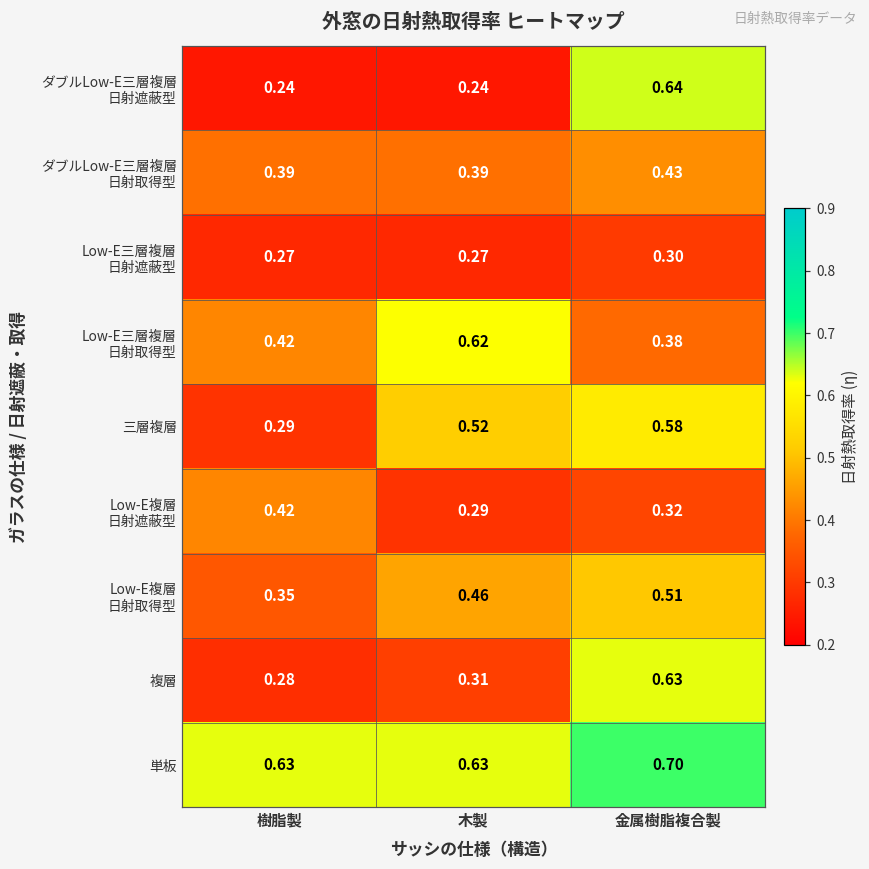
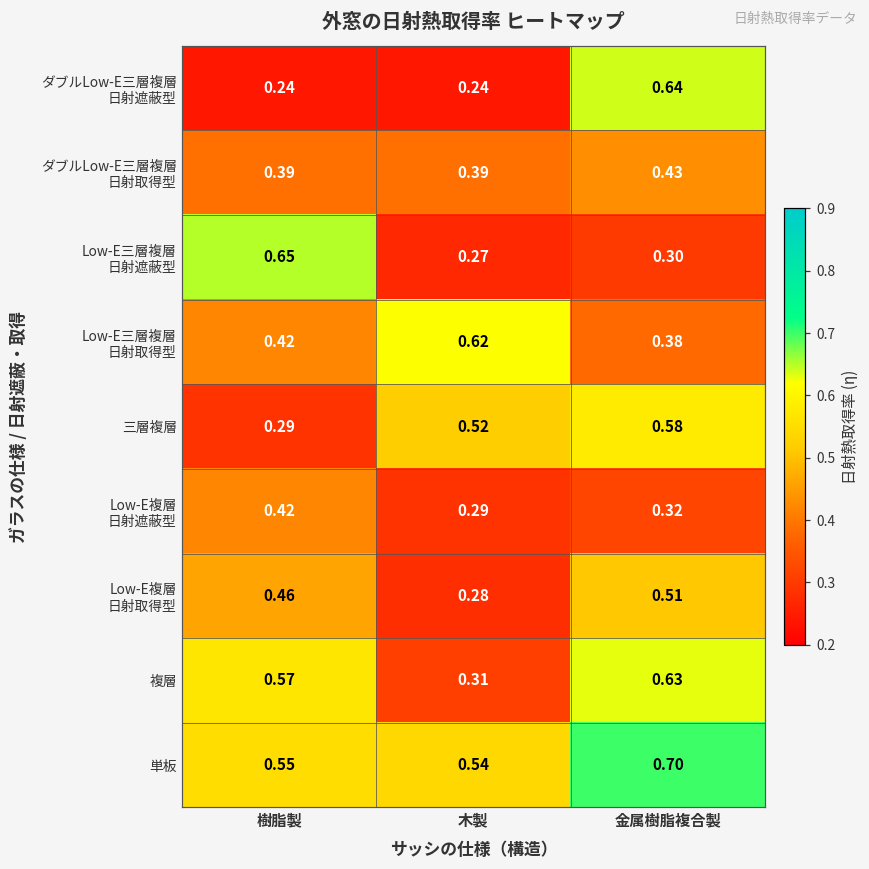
Low-E三層複層 日射遮蔽型, 樹脂製: 0.27 -> 0.65
Low-E複層 日射取得型, 樹脂製: 0.35 -> 0.46
Low-E複層 日射取得型, 木製: 0.46 -> 0.28
複層, 樹脂製: 0.28 -> 0.57
単板, 樹脂製: 0.63 -> 0.55
単板, 木製: 0.63 -> 0.54
